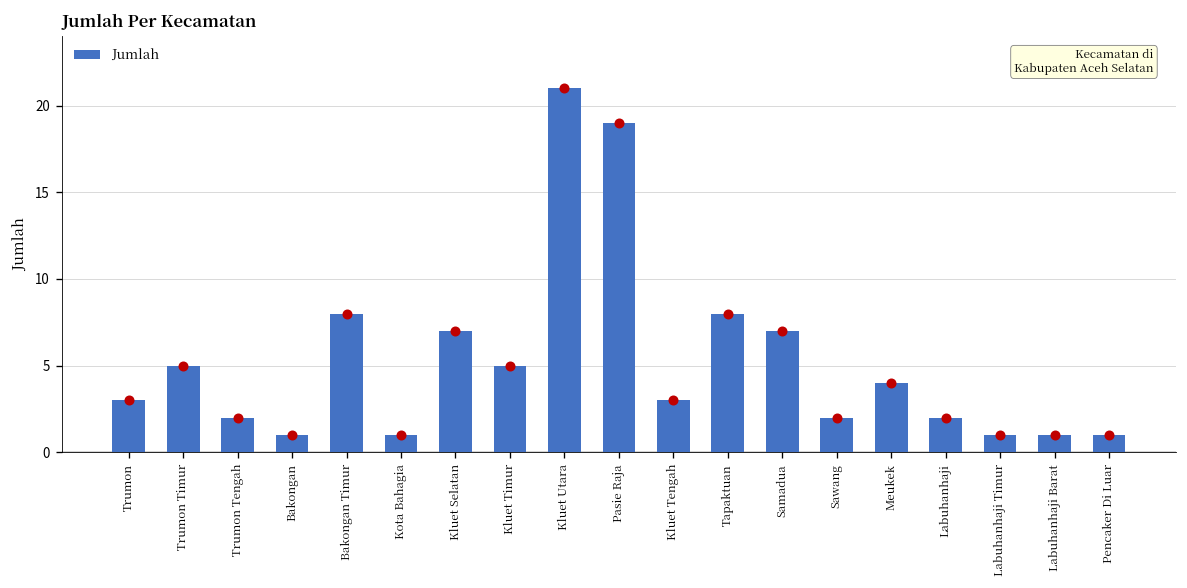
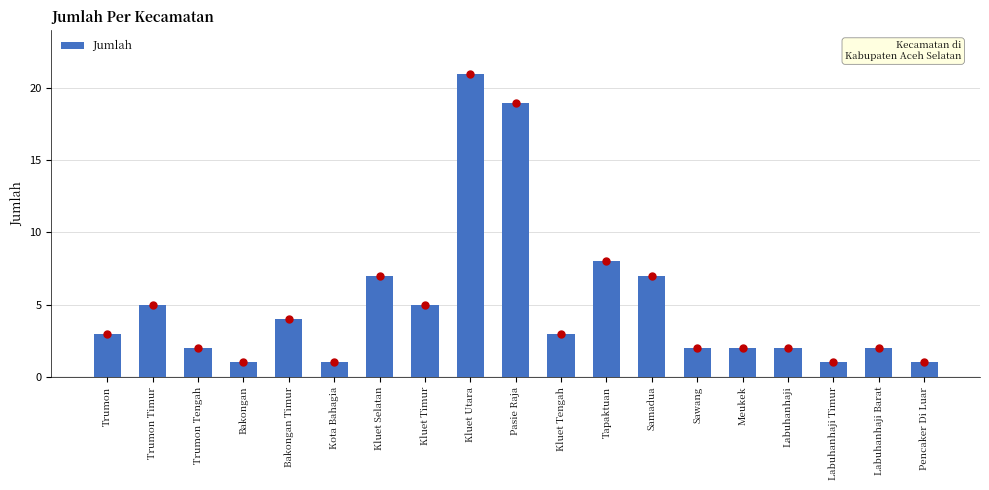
Bakongan Timur: 8 -> 4
Meukek: 4 -> 2
Labuhanhaji Barat: 1 -> 2
